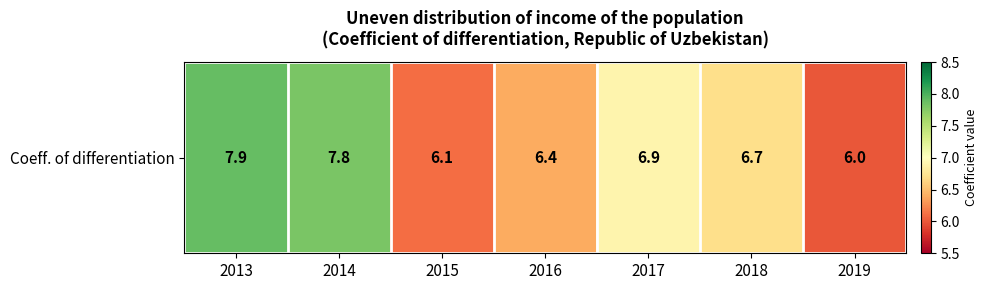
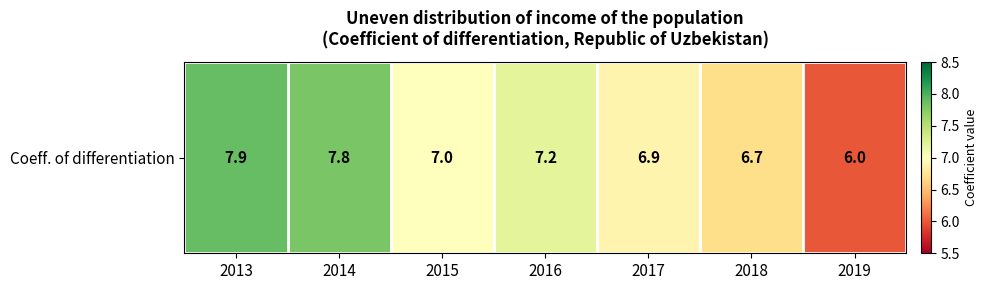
Coeff. of differentiation, 2015: 6.1 -> 7.0
Coeff. of differentiation, 2016: 6.4 -> 7.2
